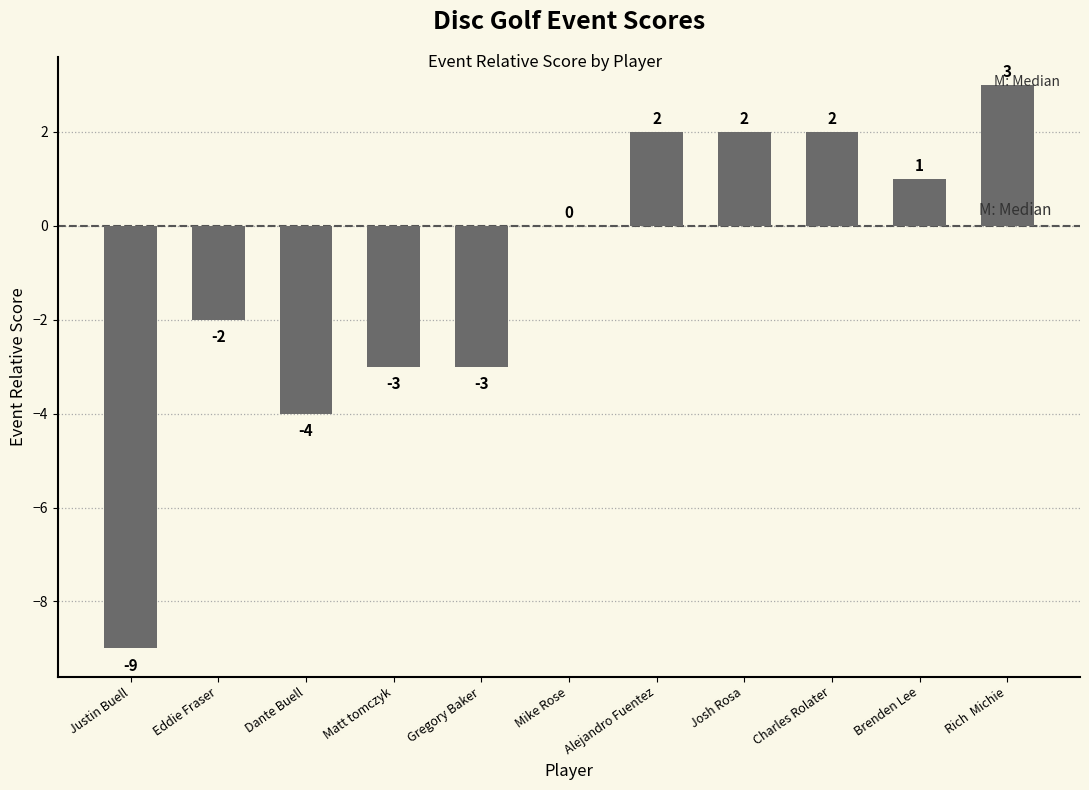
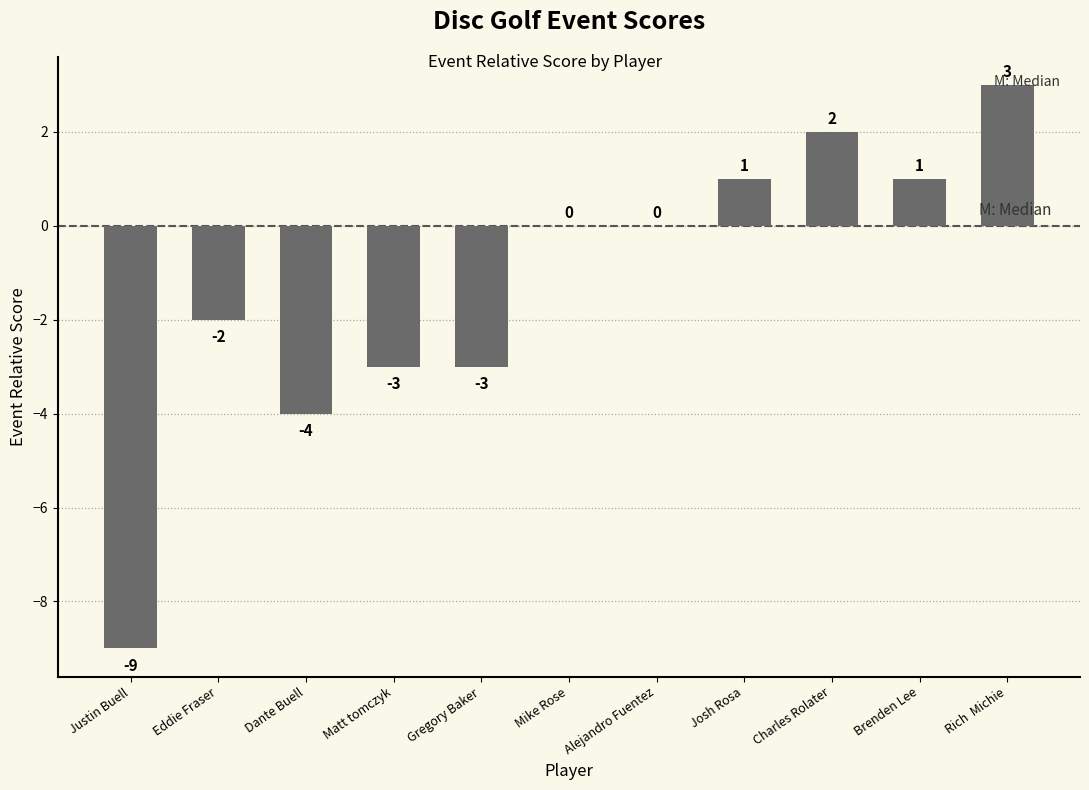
Alejandro Fuentez: 2 -> 0
Josh Rosa: 2 -> 1
